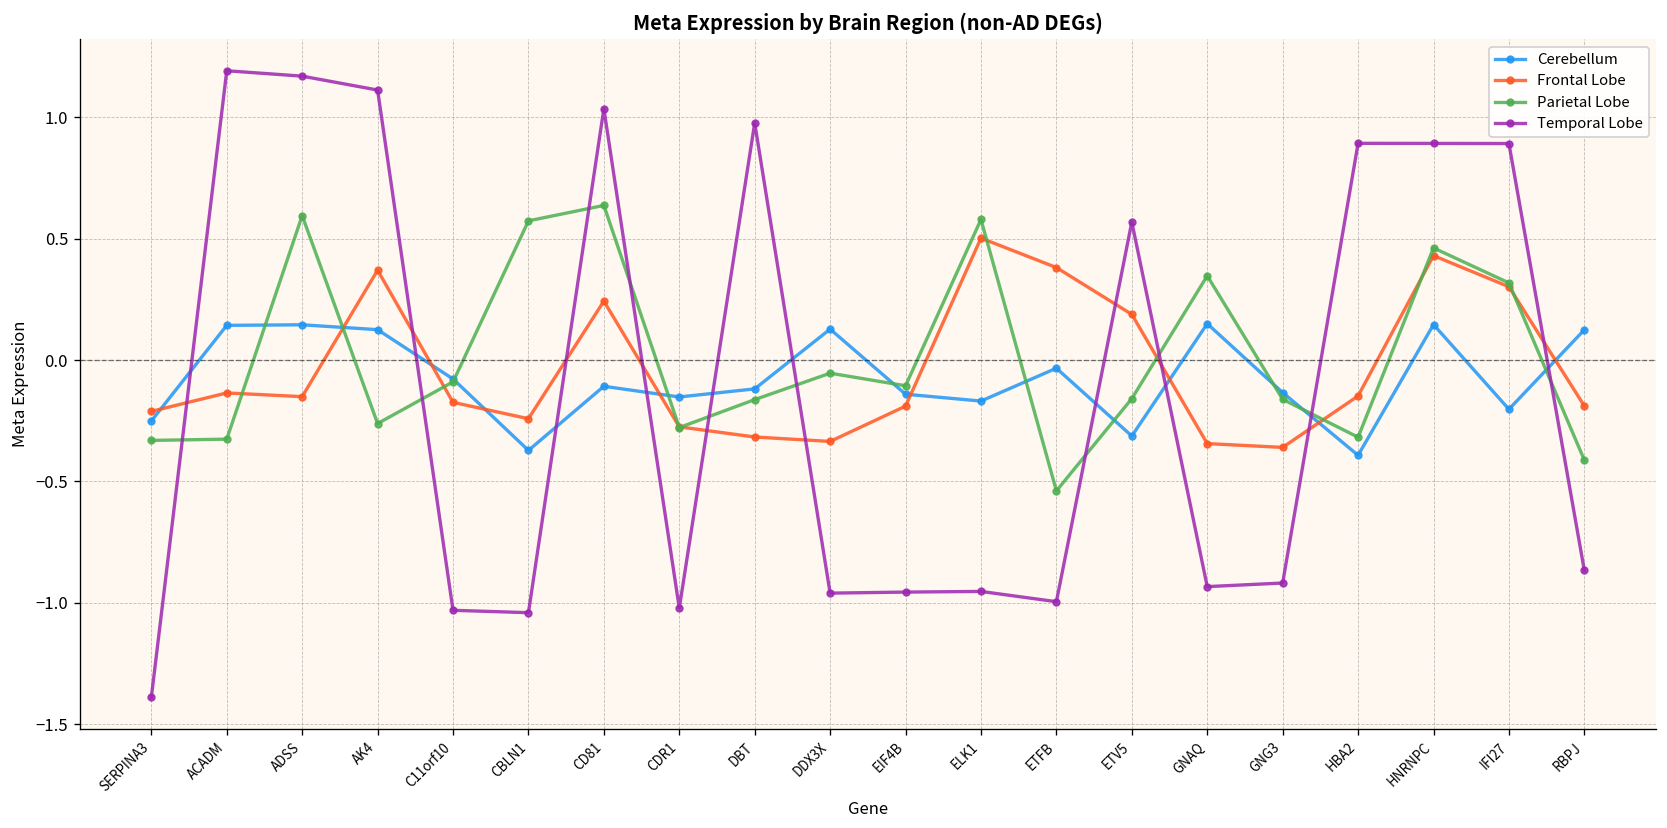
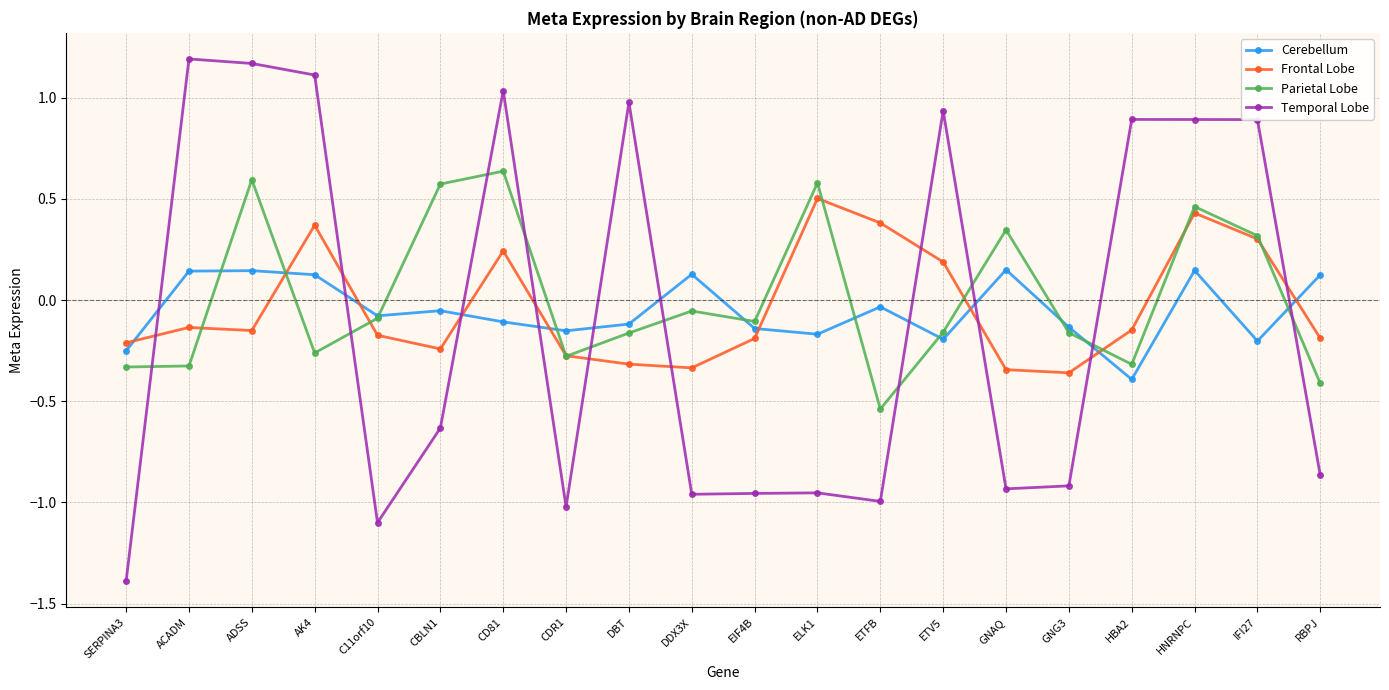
Temporal Lobe, C11orf10: -1.03 -> -1.10
Cerebellum, CBLN1: -0.37 -> -0.05
Temporal Lobe, CBLN1: -1.04 -> -0.63
Cerebellum, ETV5: -0.31 -> -0.19
Temporal Lobe, ETV5: 0.57 -> 0.93
